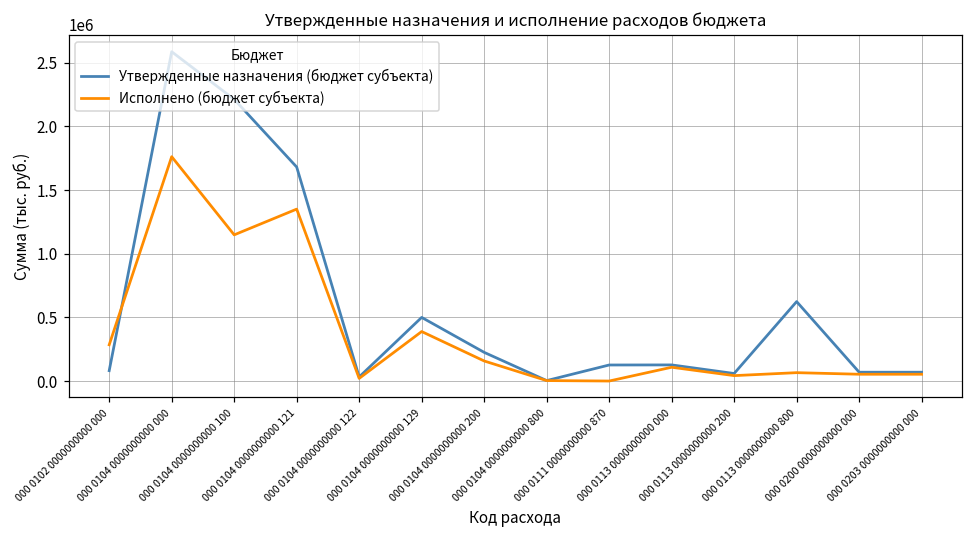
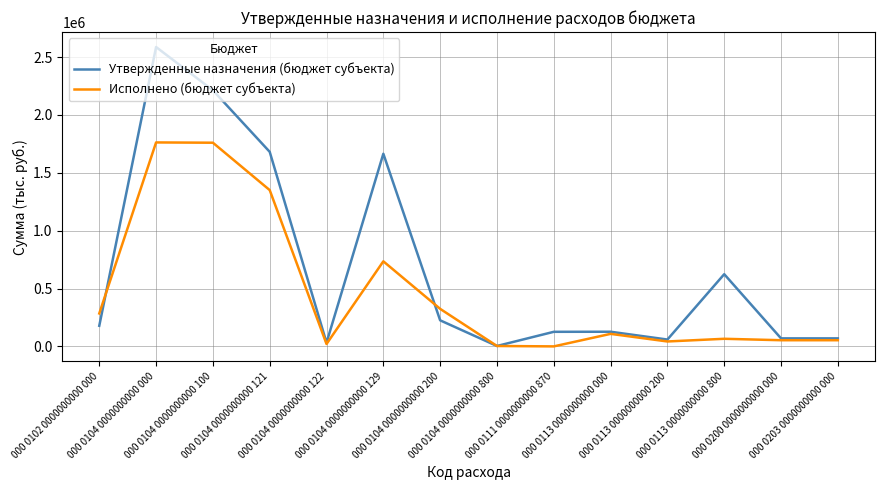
Утвержденные назначения (бюджет субъекта), 000 0102 0000000000 000: 80000 -> 180000
Исполнено (бюджет субъекта), 000 0104 0000000000 100: 1150000 -> 1760000
Утвержденные назначения (бюджет субъекта), 000 0104 0000000000 129: 500000 -> 1670000
Исполнено (бюджет субъекта), 000 0104 0000000000 129: 390000 -> 740000
Исполнено (бюджет субъекта), 000 0104 0000000000 200: 160000 -> 320000
